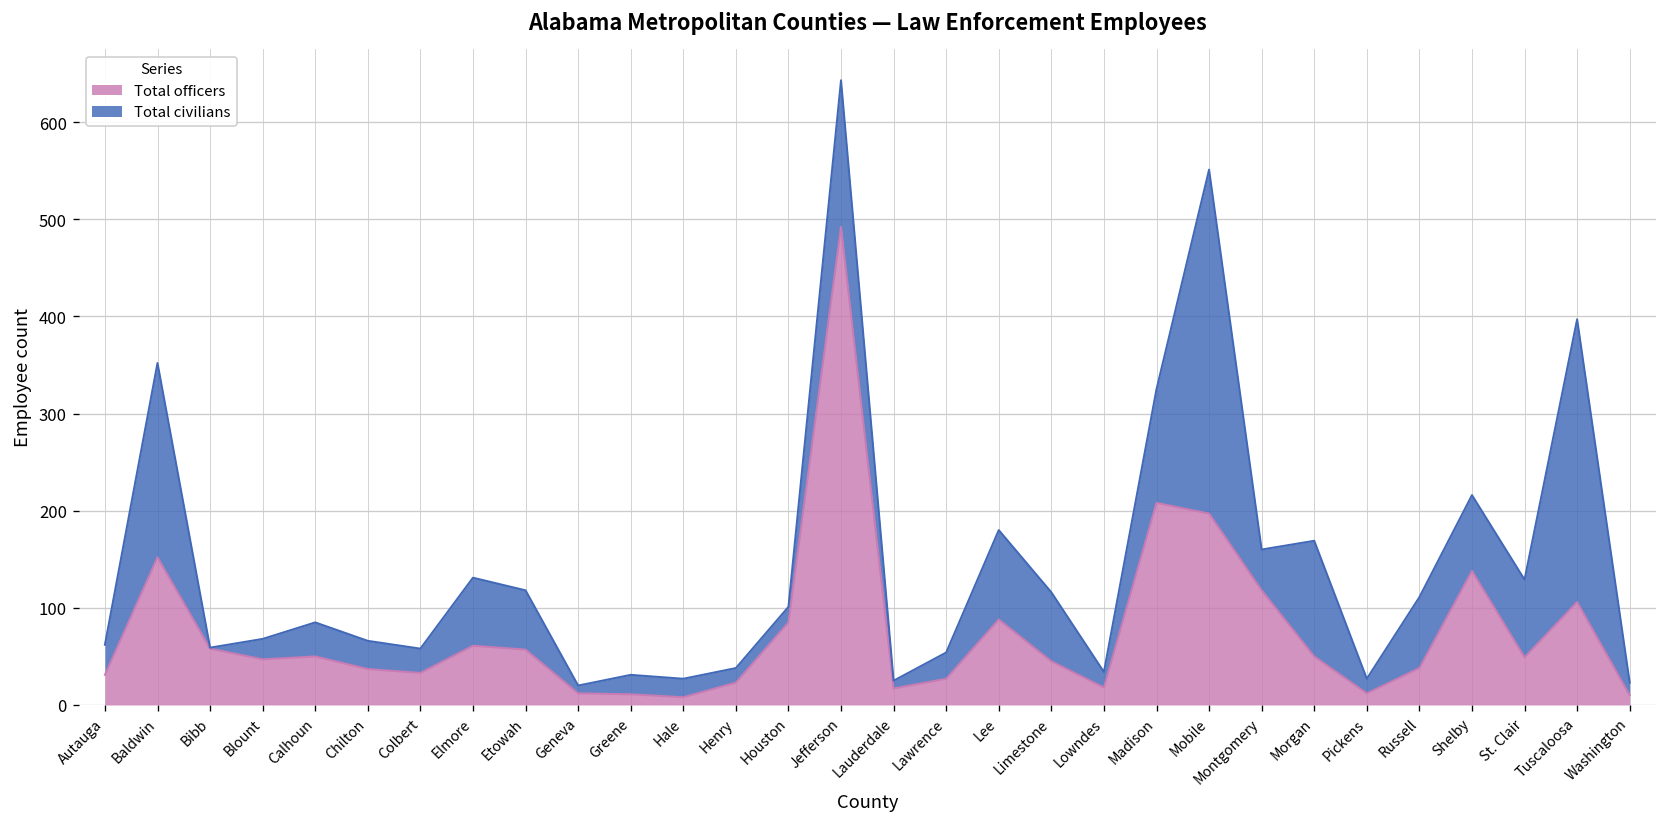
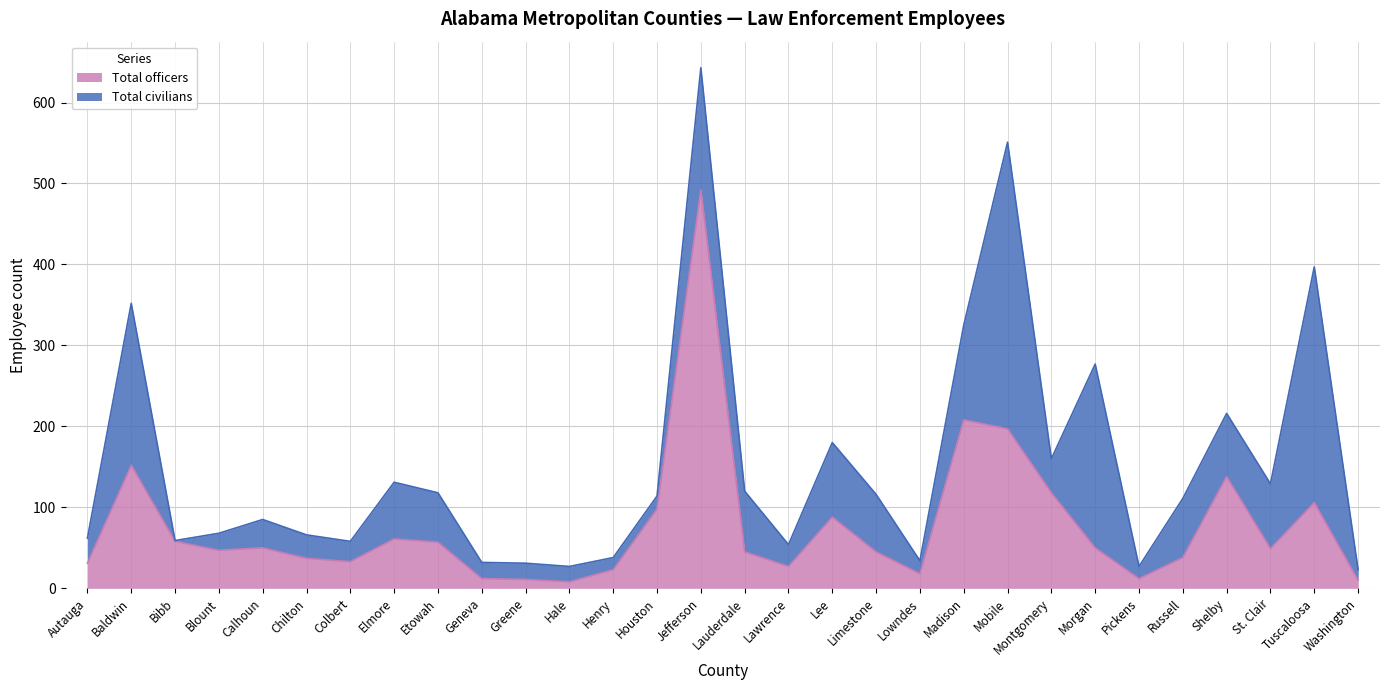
Total civilians, Geneva: 10 -> 20
Total officers, Houston: 90 -> 100
Total officers, Lauderdale: 20 -> 50
Total civilians, Lauderdale: 10 -> 80
Total civilians, Morgan: 120 -> 230
